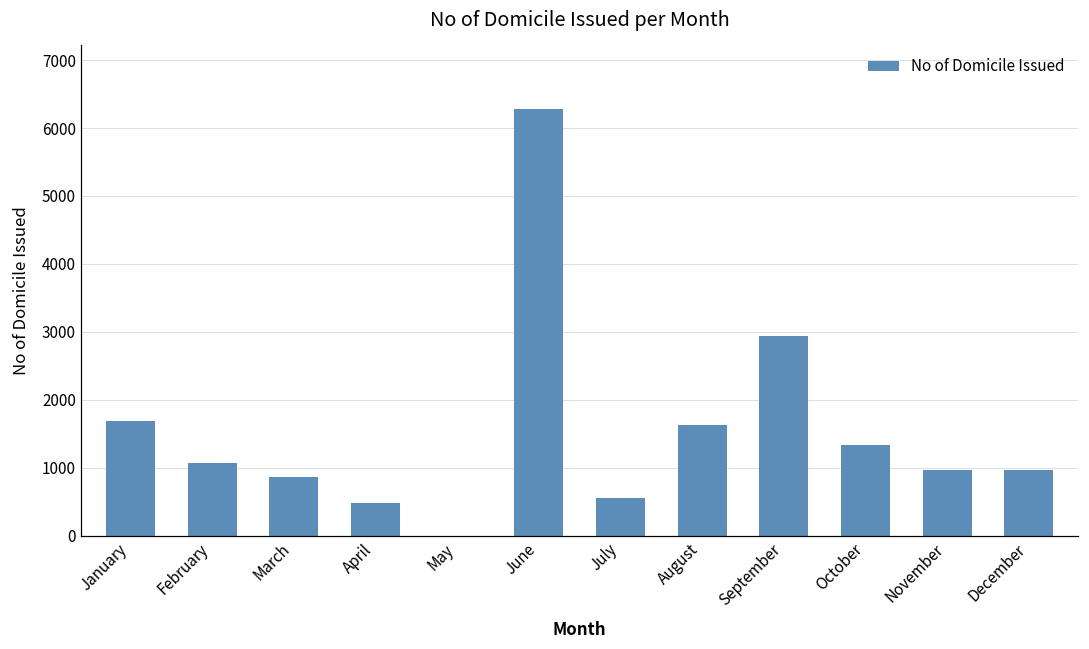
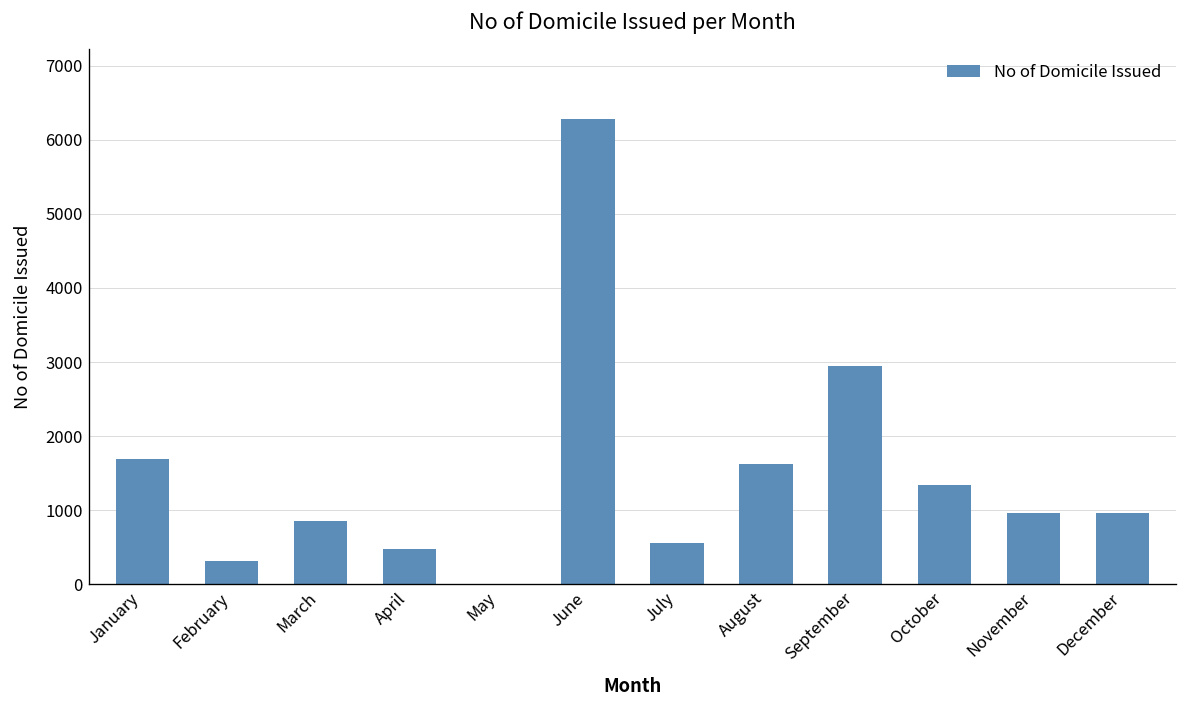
February: 1100 -> 300
